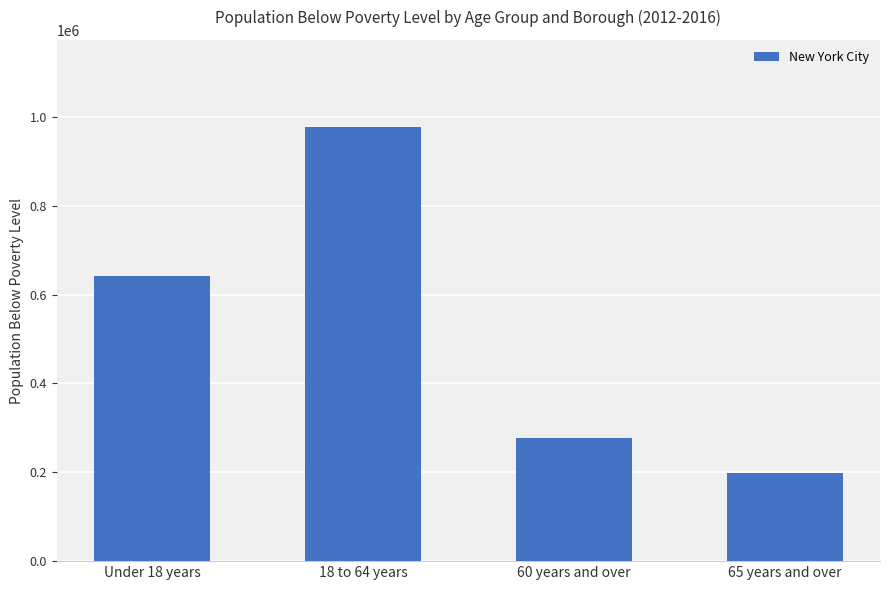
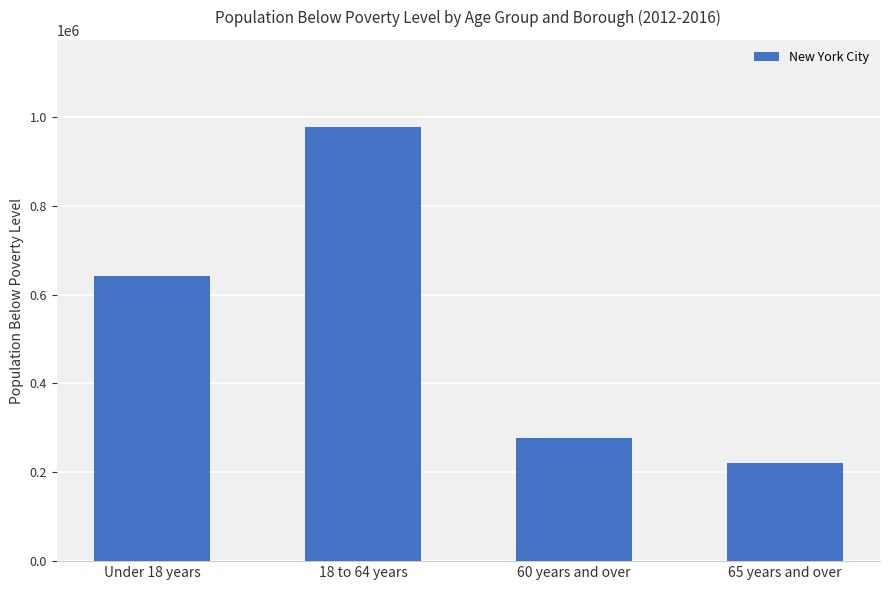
65 years and over: 200000 -> 220000
